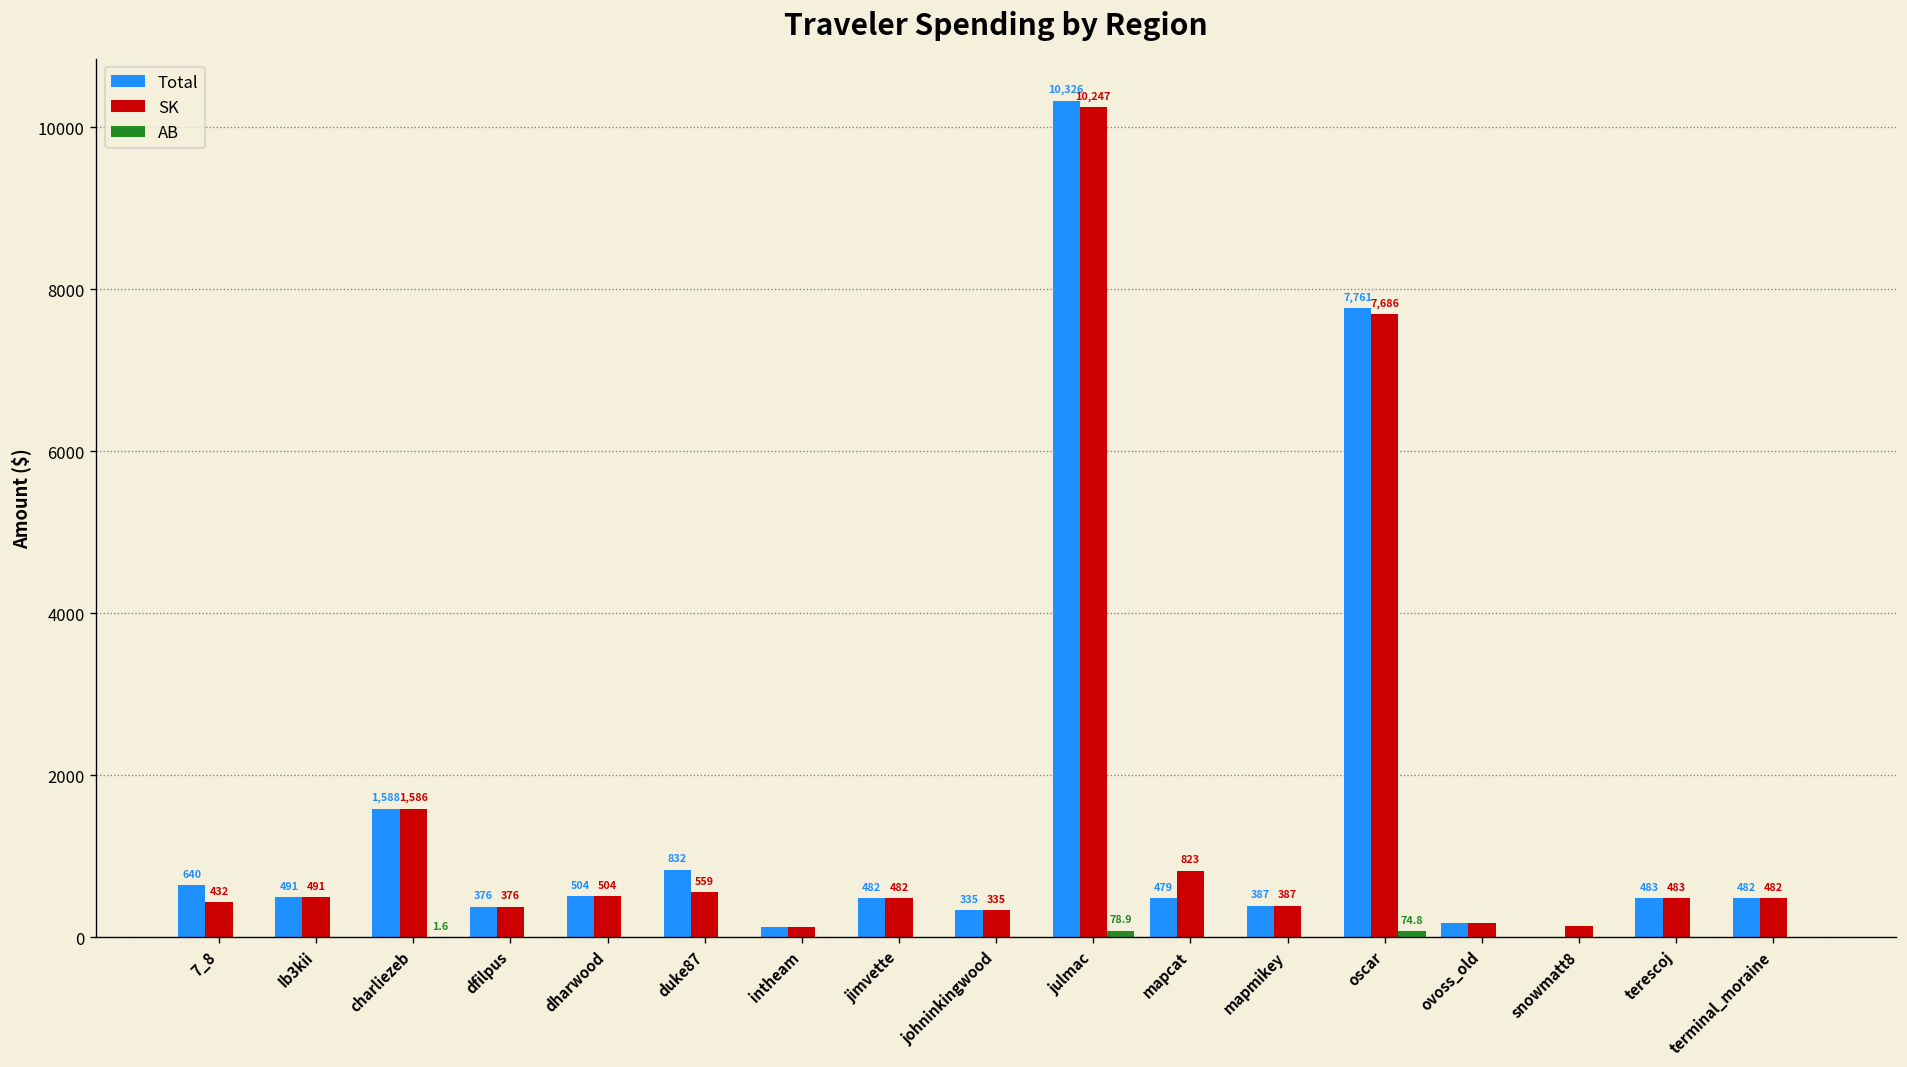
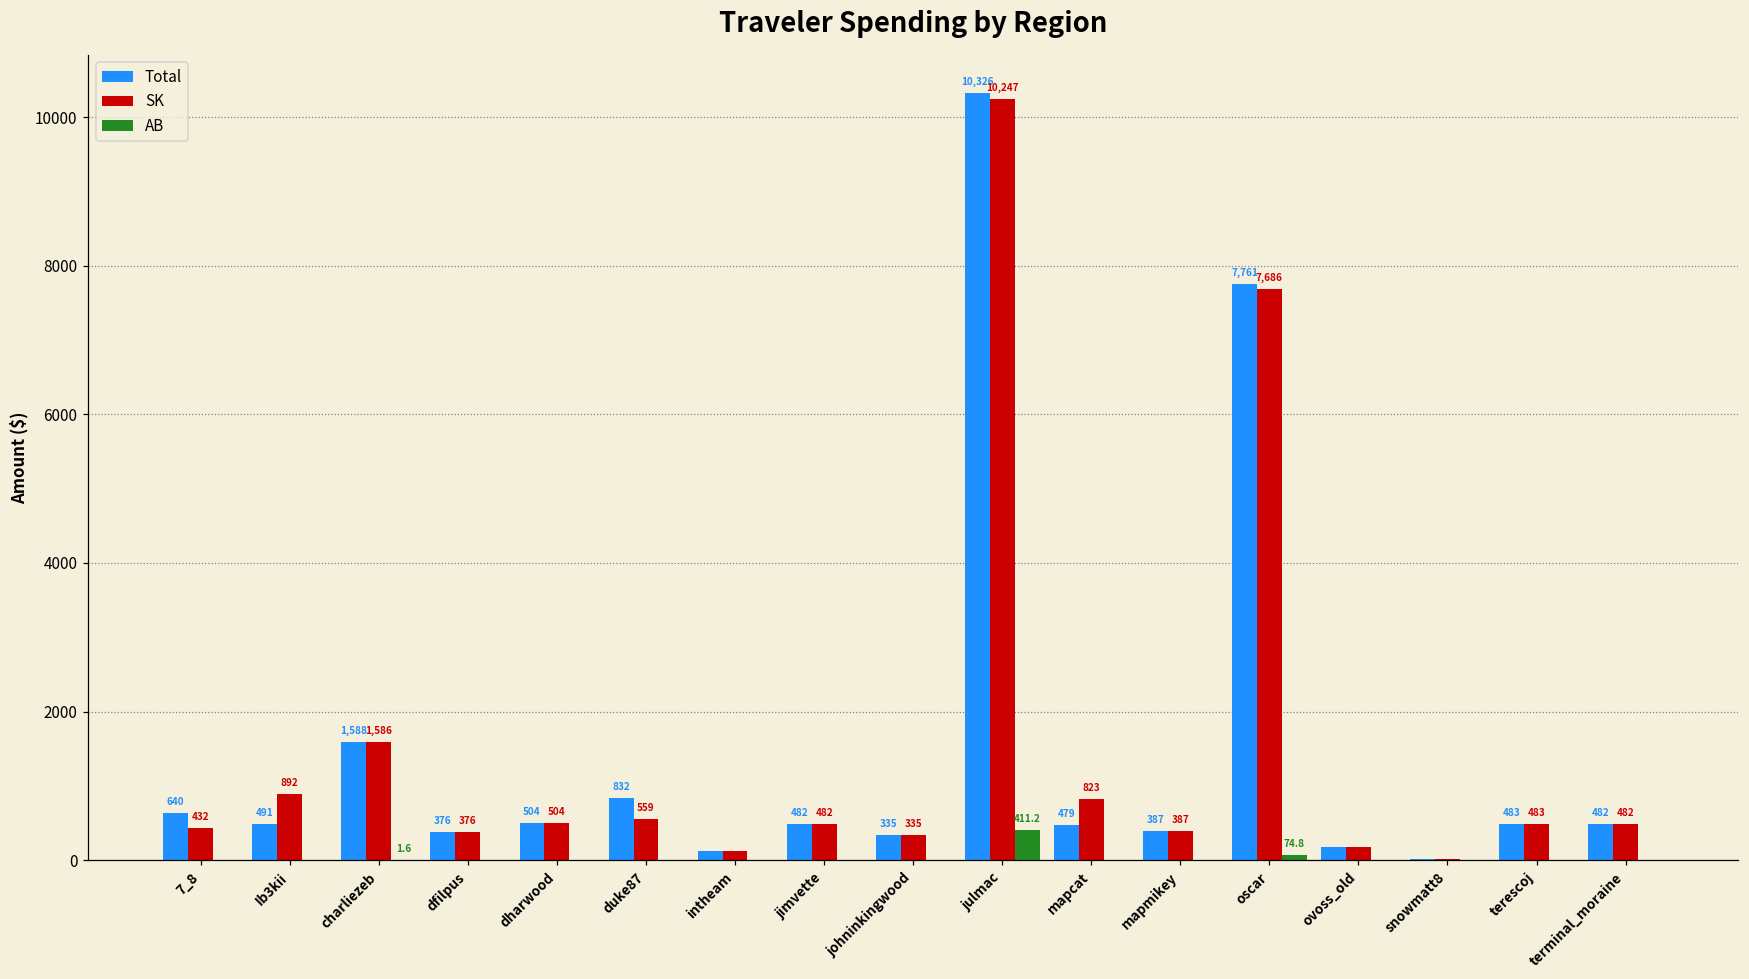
SK, Ib3kii: 491 -> 892
AB, julmac: 78.9 -> 411.2
SK, snowmatt8: 100 -> 0
